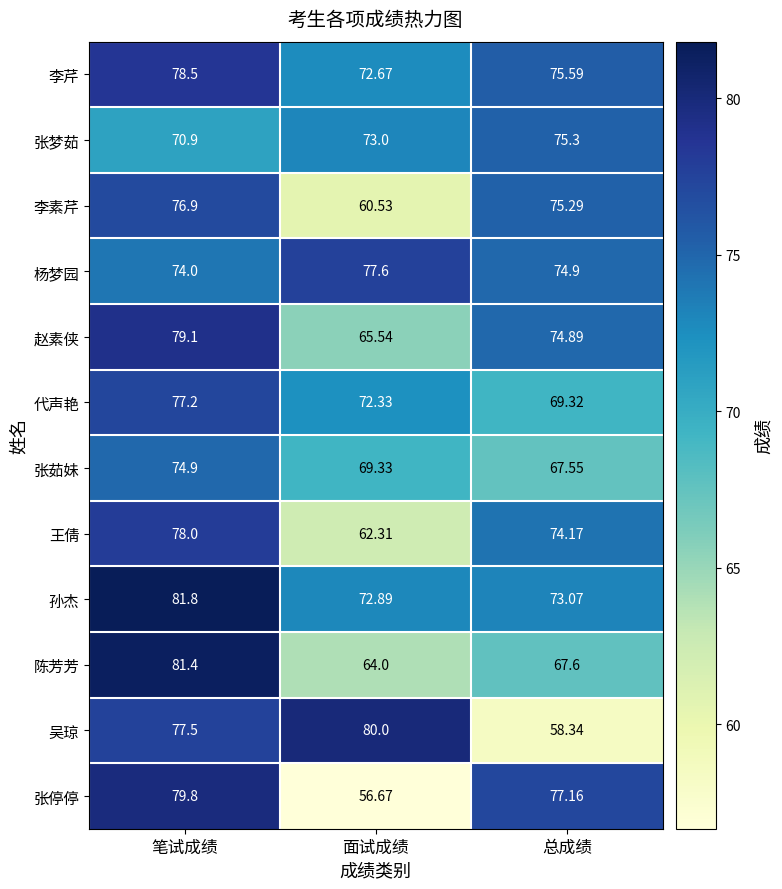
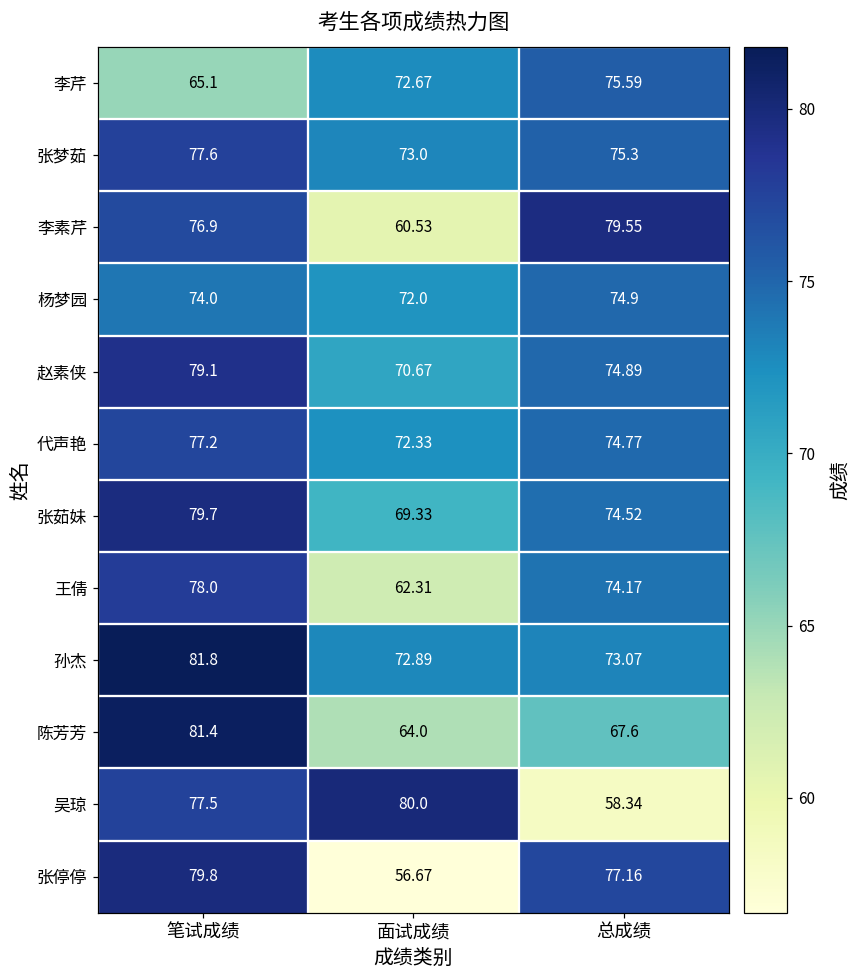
李芹, 笔试成绩: 78.5 -> 65.1
张梦茹, 笔试成绩: 70.9 -> 77.6
李素芹, 总成绩: 75.29 -> 79.55
杨梦园, 面试成绩: 77.6 -> 72.0
赵素侠, 面试成绩: 65.54 -> 70.67
代声艳, 总成绩: 69.32 -> 74.77
张茹妹, 笔试成绩: 74.9 -> 79.7
张茹妹, 总成绩: 67.55 -> 74.52
